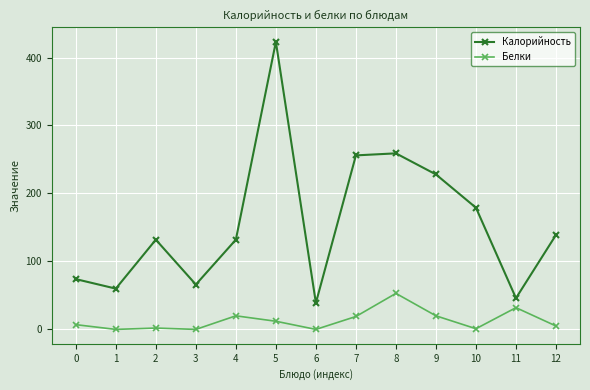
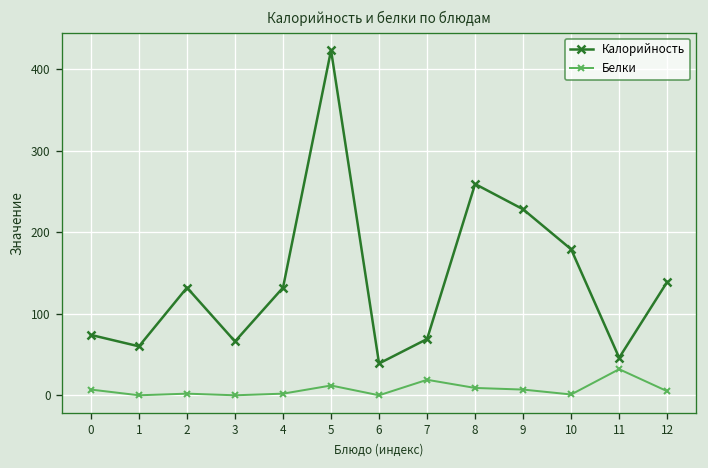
Белки, 4: 20 -> 0
Калорийность, 7: 260 -> 70
Белки, 8: 50 -> 10
Белки, 9: 20 -> 10
